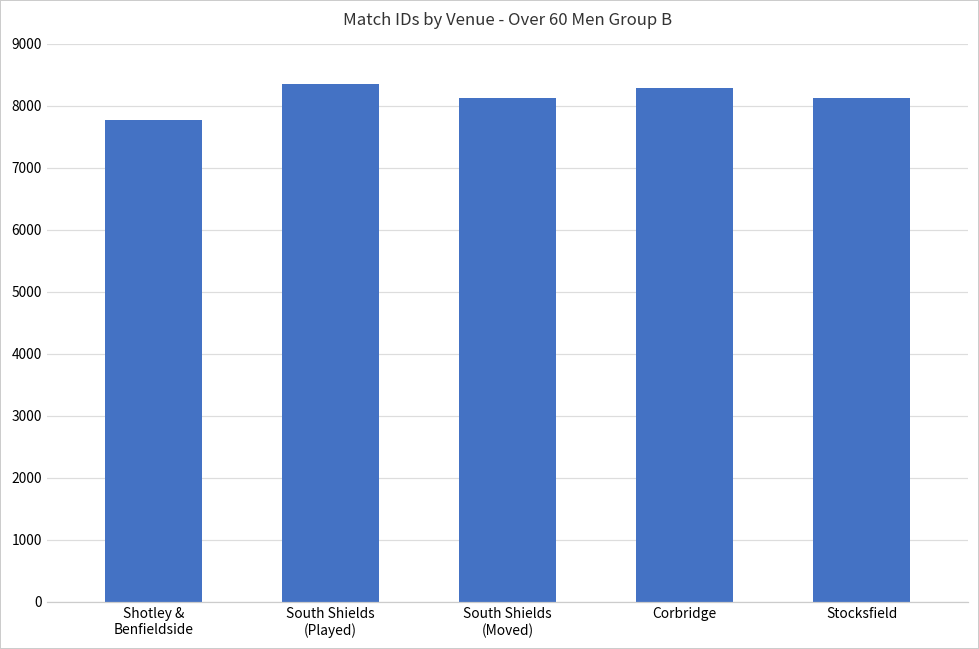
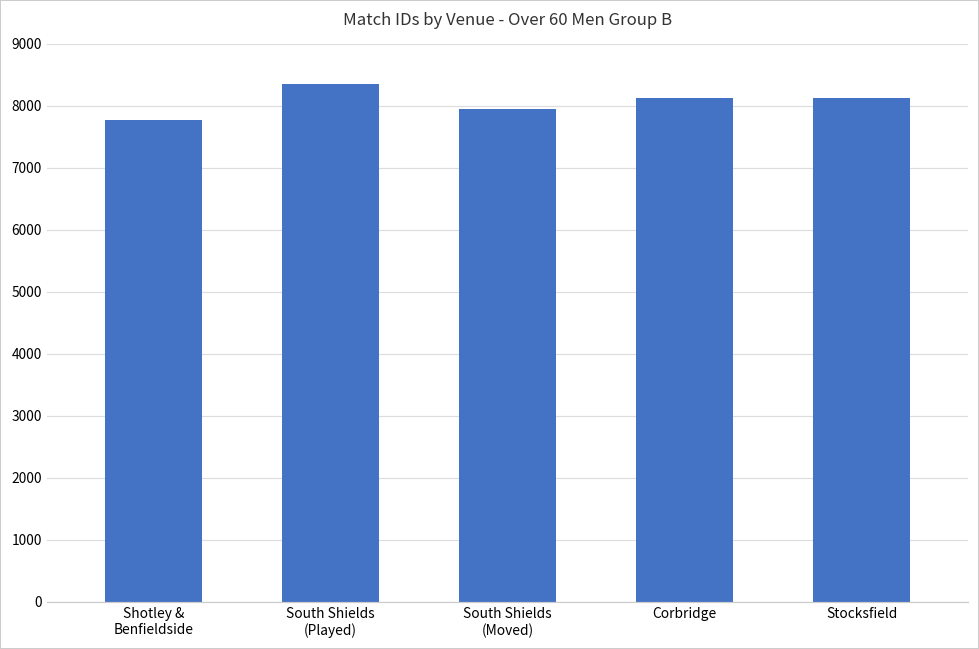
South Shields (Moved): 8100 -> 7900
Corbridge: 8300 -> 8100
